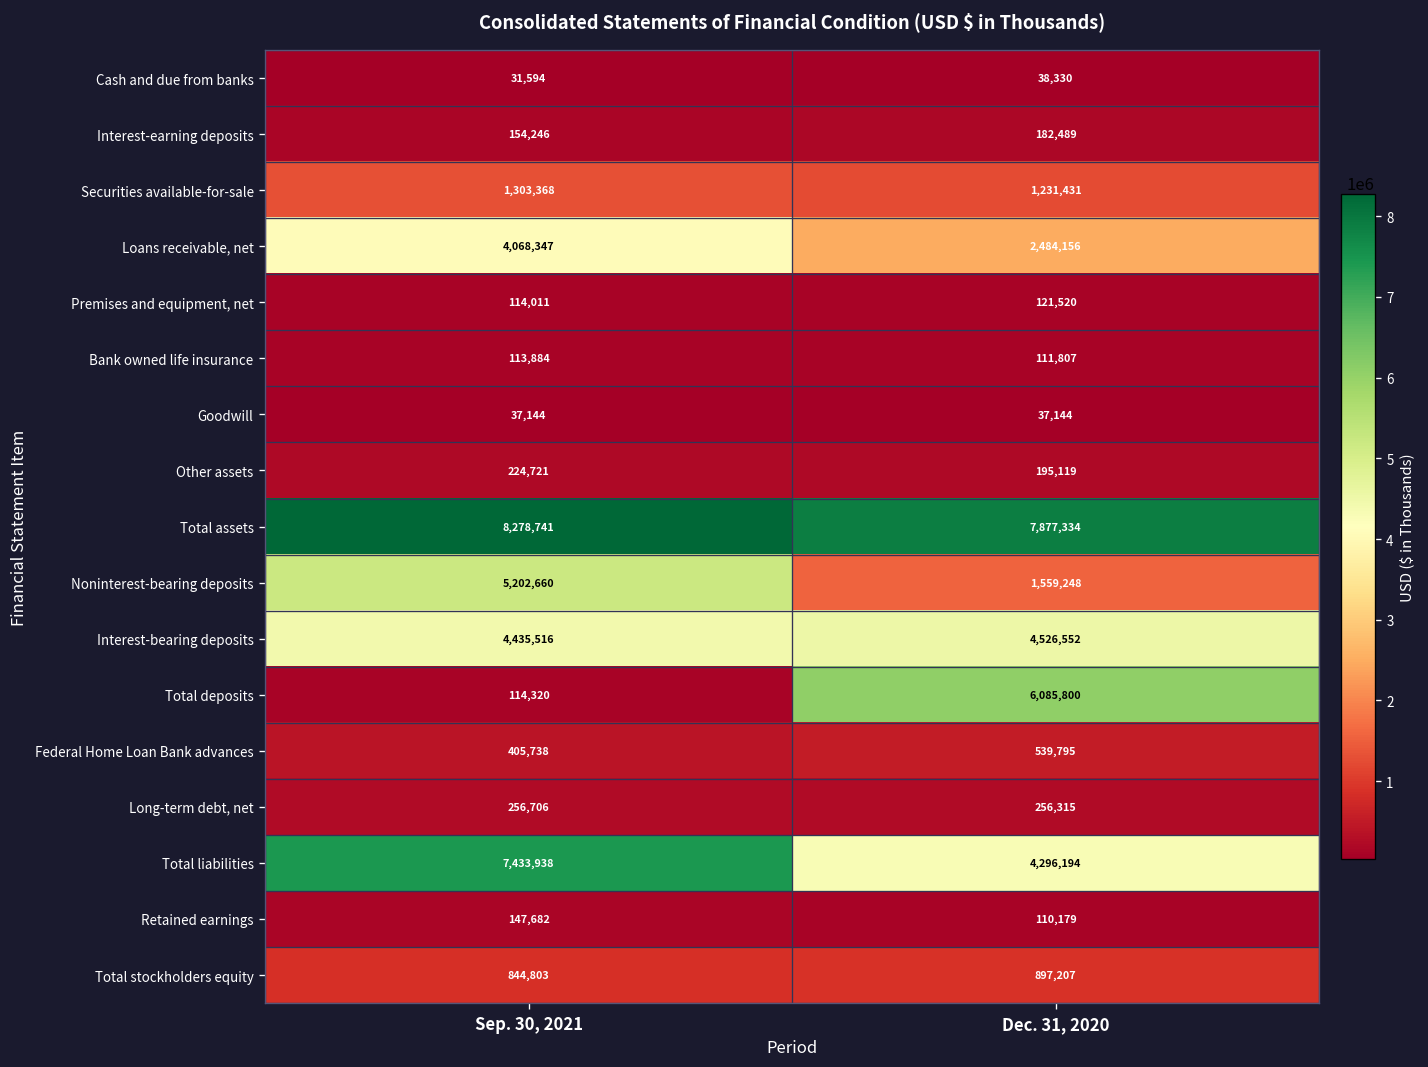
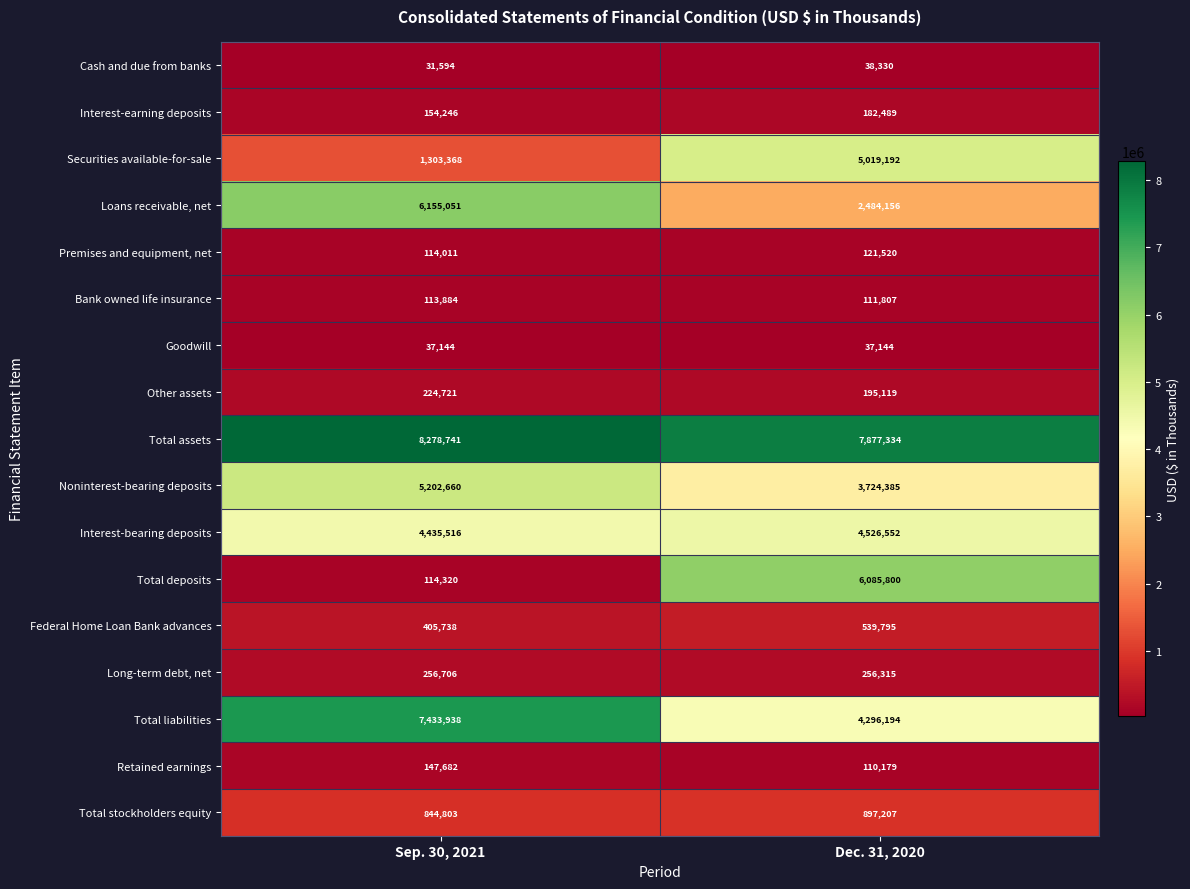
Securities available-for-sale, Dec. 31, 2020: 1,231,431 -> 5,019,192
Loans receivable, net, Sep. 30, 2021: 4,068,347 -> 6,155,051
Noninterest-bearing deposits, Dec. 31, 2020: 1,559,248 -> 3,724,385
